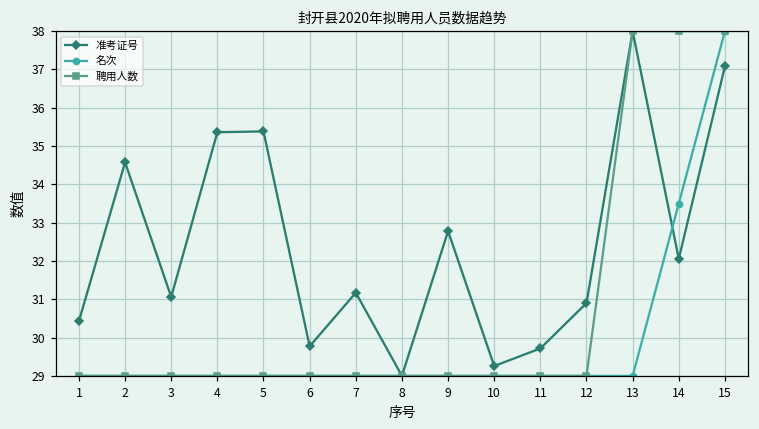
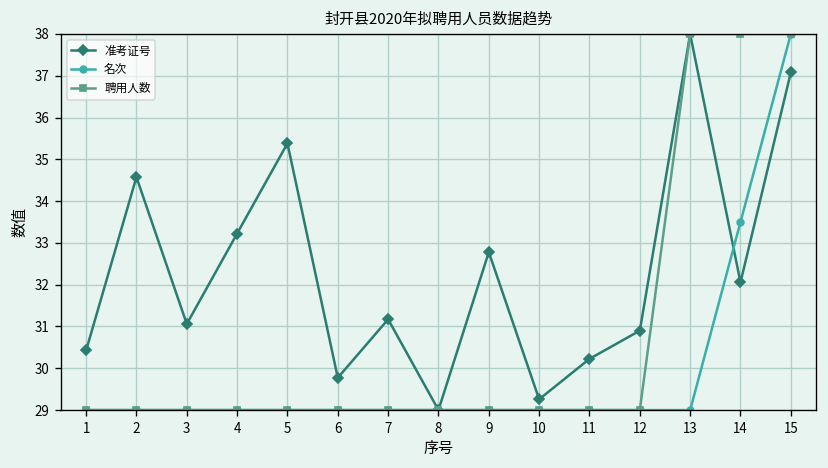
准考证号, 4: 35.4 -> 33.2
准考证号, 11: 29.7 -> 30.2
